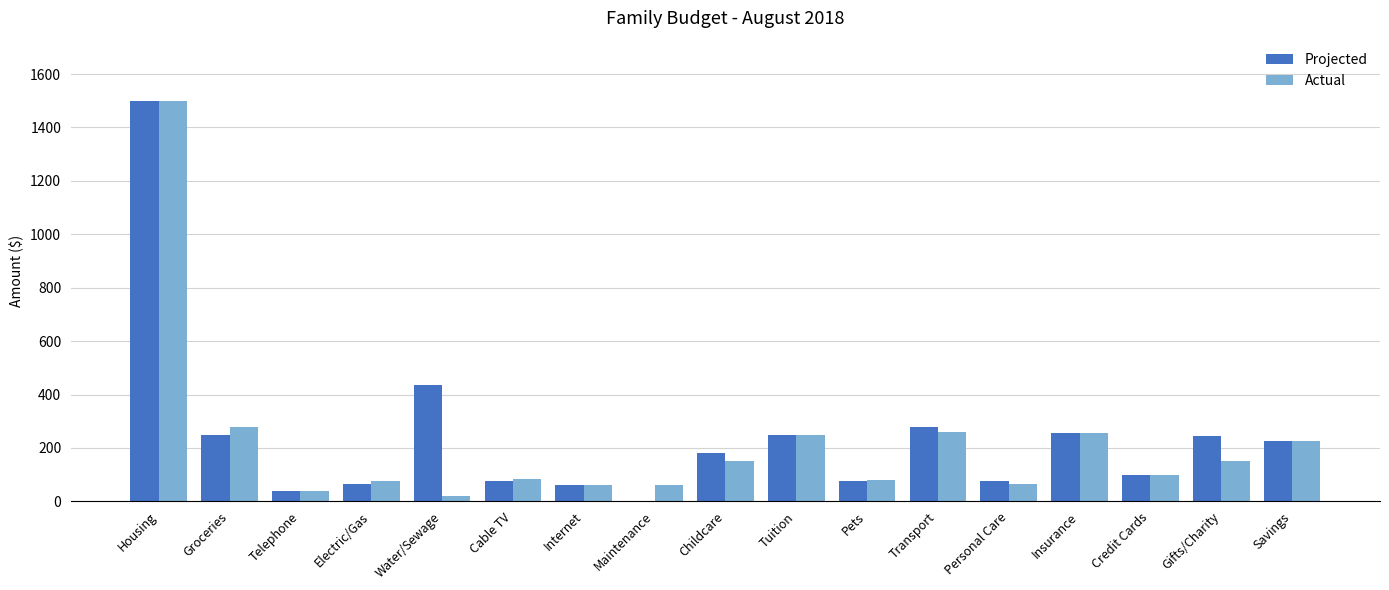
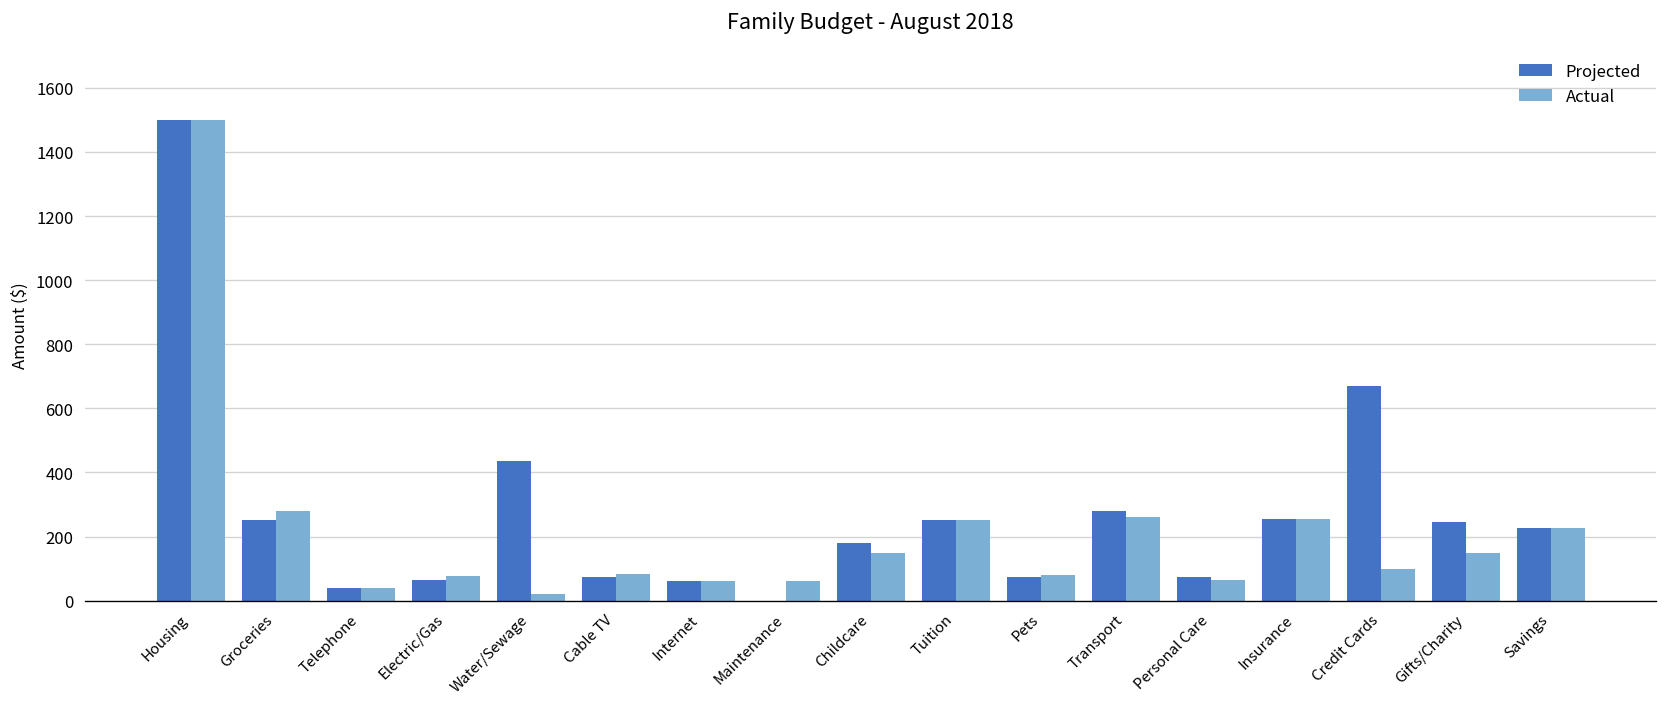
Projected, Credit Cards: 100 -> 670
